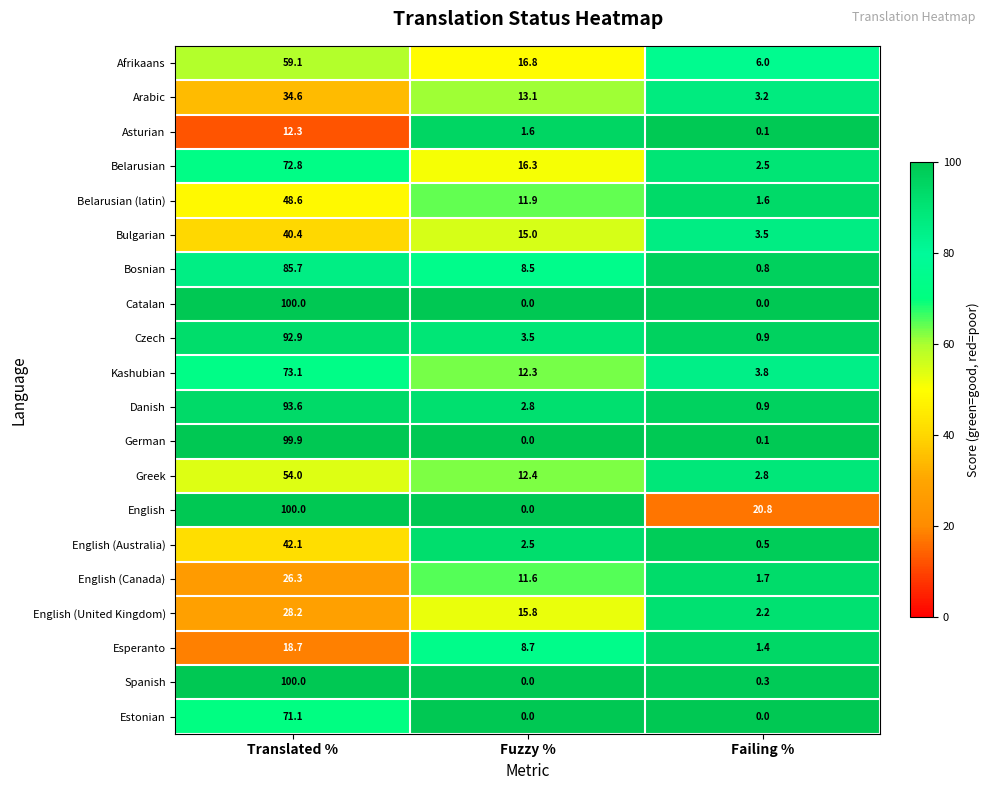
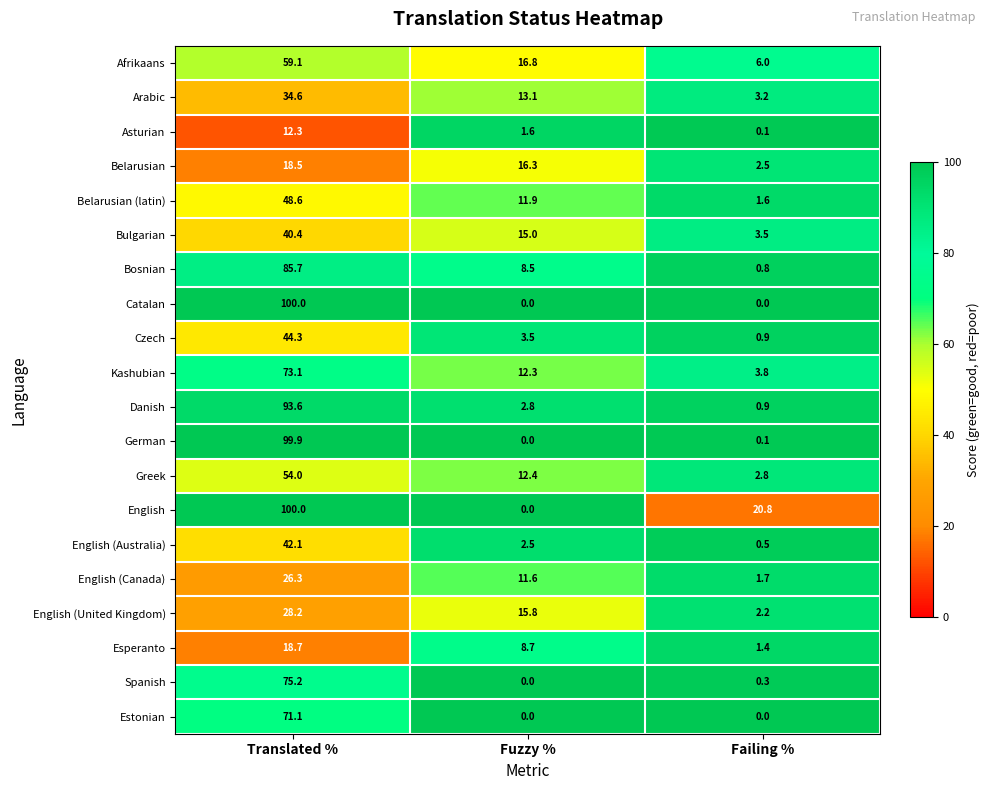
Belarusian, Translated %: 72.8 -> 18.5
Czech, Translated %: 92.9 -> 44.3
Spanish, Translated %: 100.0 -> 75.2
